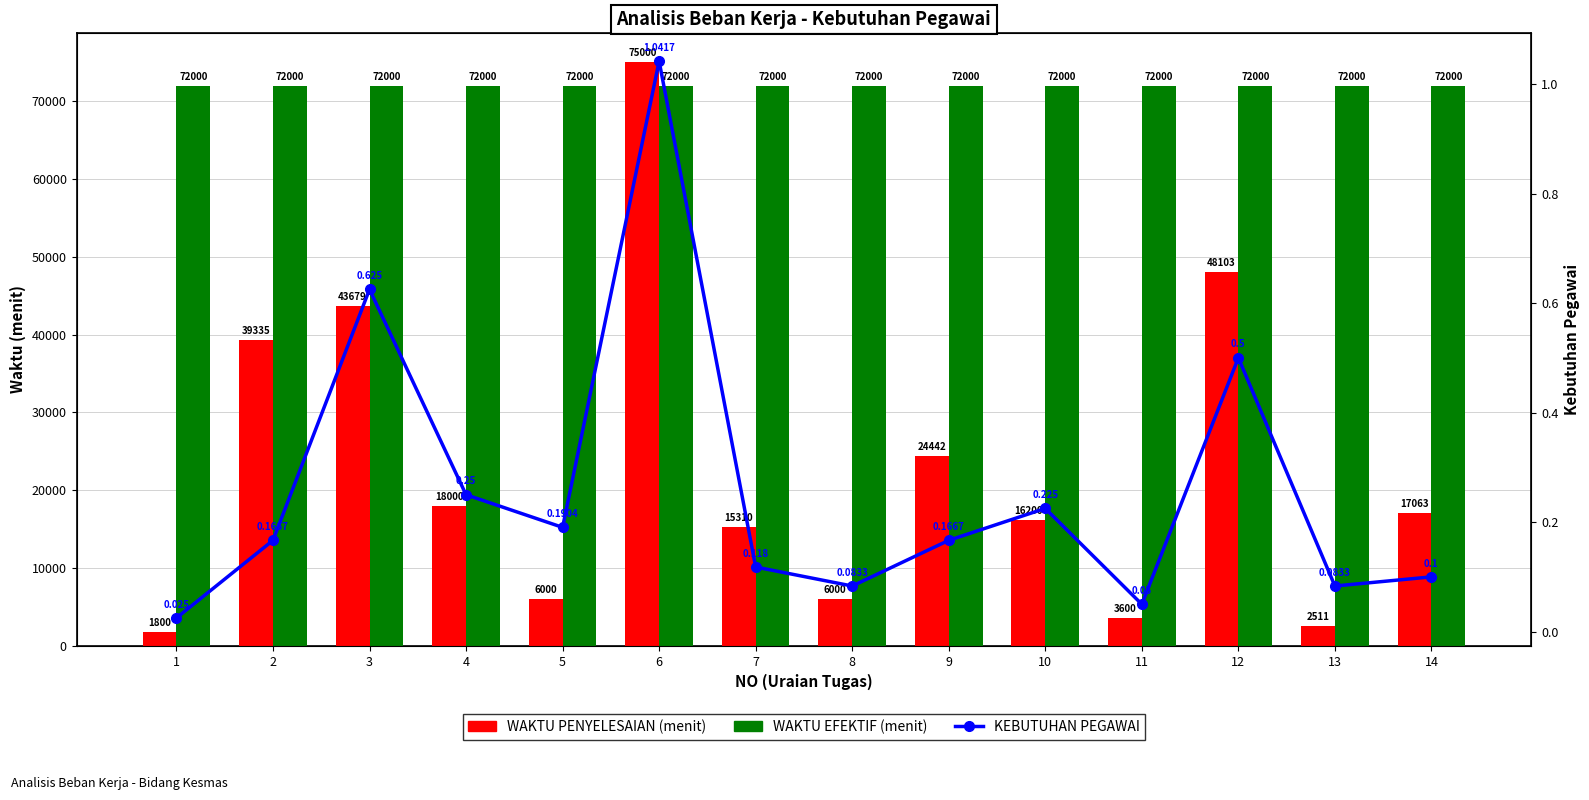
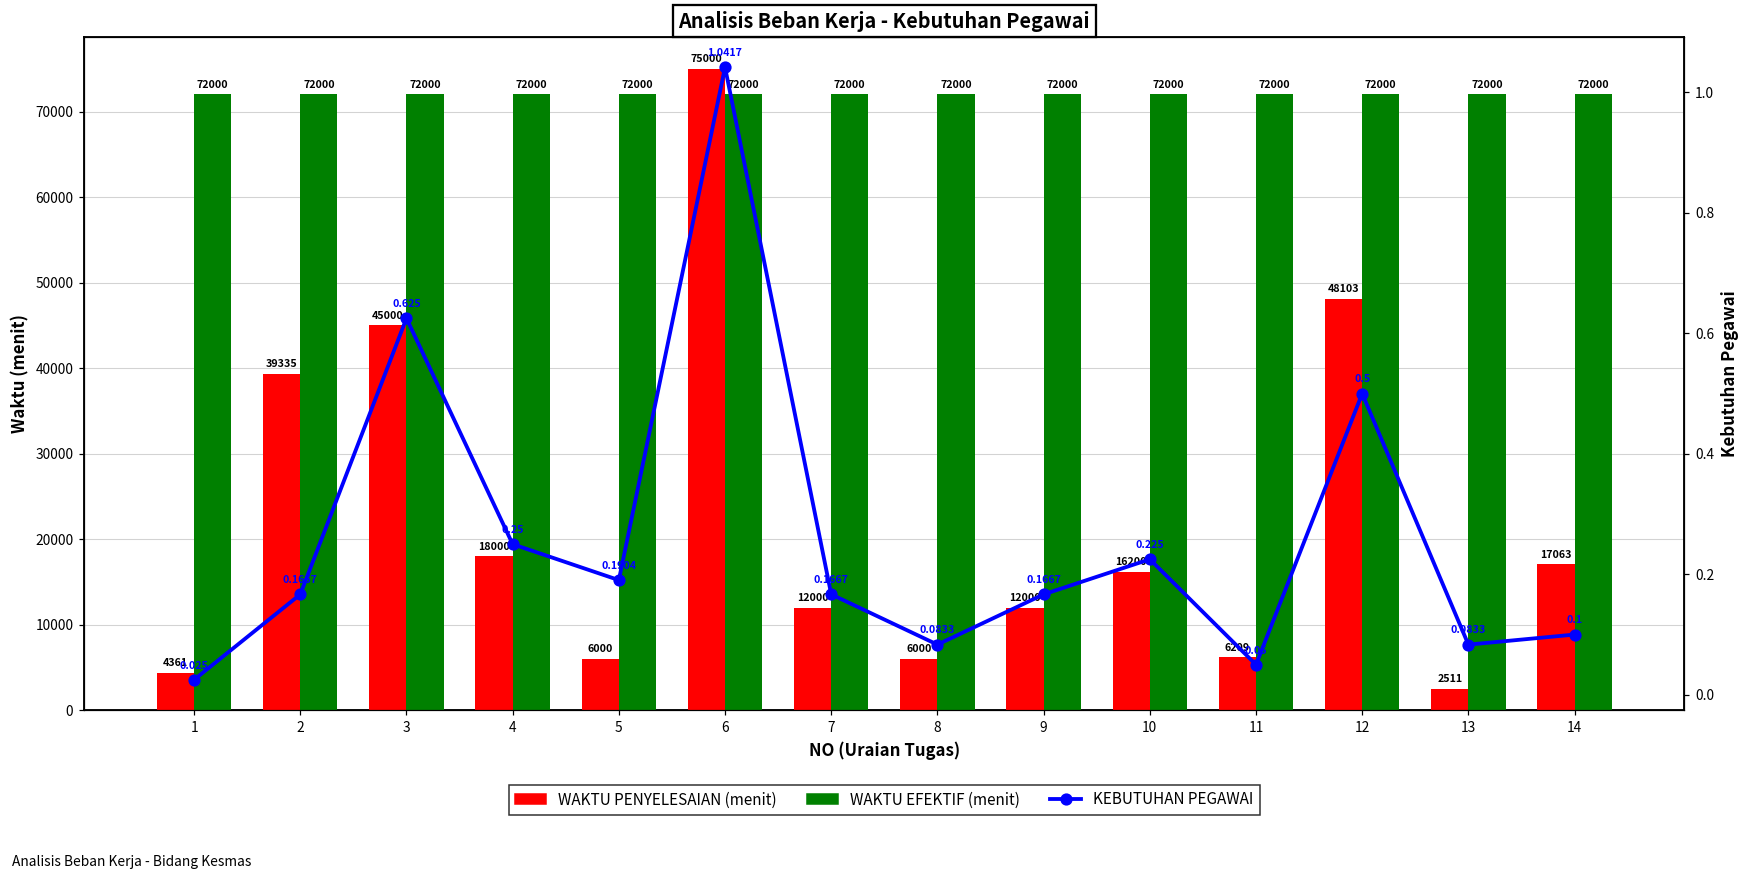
WAKTU PENYELESAIAN (menit), 1: 1800 -> 4361
WAKTU PENYELESAIAN (menit), 3: 43679 -> 45000
WAKTU PENYELESAIAN (menit), 7: 15310 -> 12000
WAKTU PENYELESAIAN (menit), 9: 24442 -> 12000
WAKTU PENYELESAIAN (menit), 11: 3600 -> 6209
KEBUTUHAN PEGAWAI, 7: 0.118 -> 0.1667
